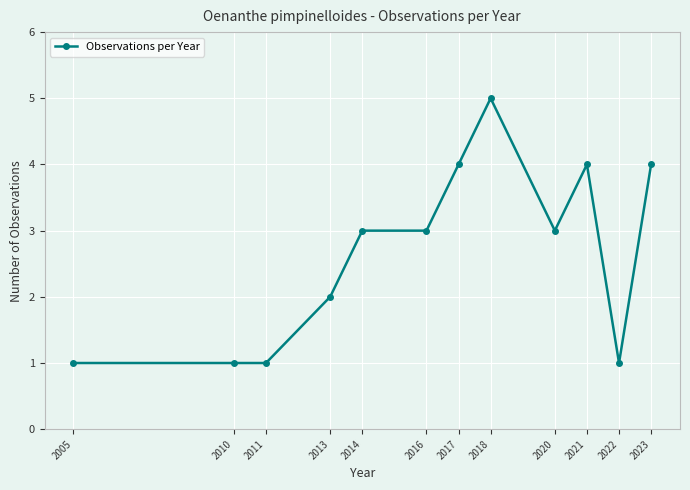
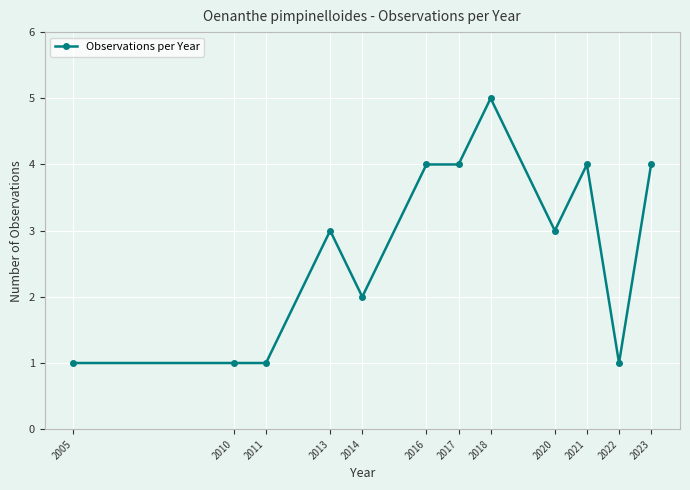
2013: 2 -> 3
2014: 3 -> 2
2016: 3 -> 4
